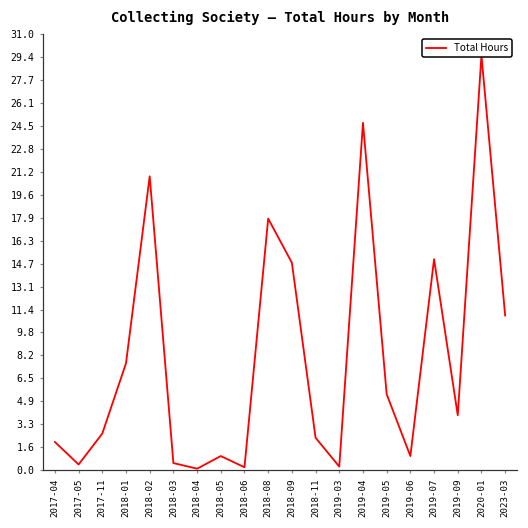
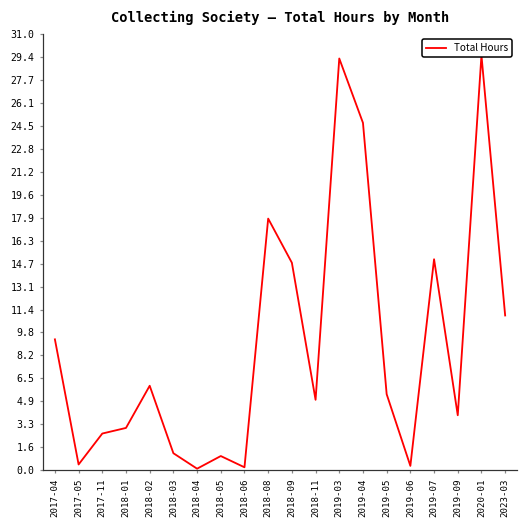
2017-04: 2.0 -> 9.3
2018-01: 7.6 -> 3.0
2018-02: 20.9 -> 6.0
2018-03: 0.5 -> 1.2
2018-11: 2.3 -> 5.0
2019-03: 0.3 -> 29.3
2019-06: 1.0 -> 0.3
